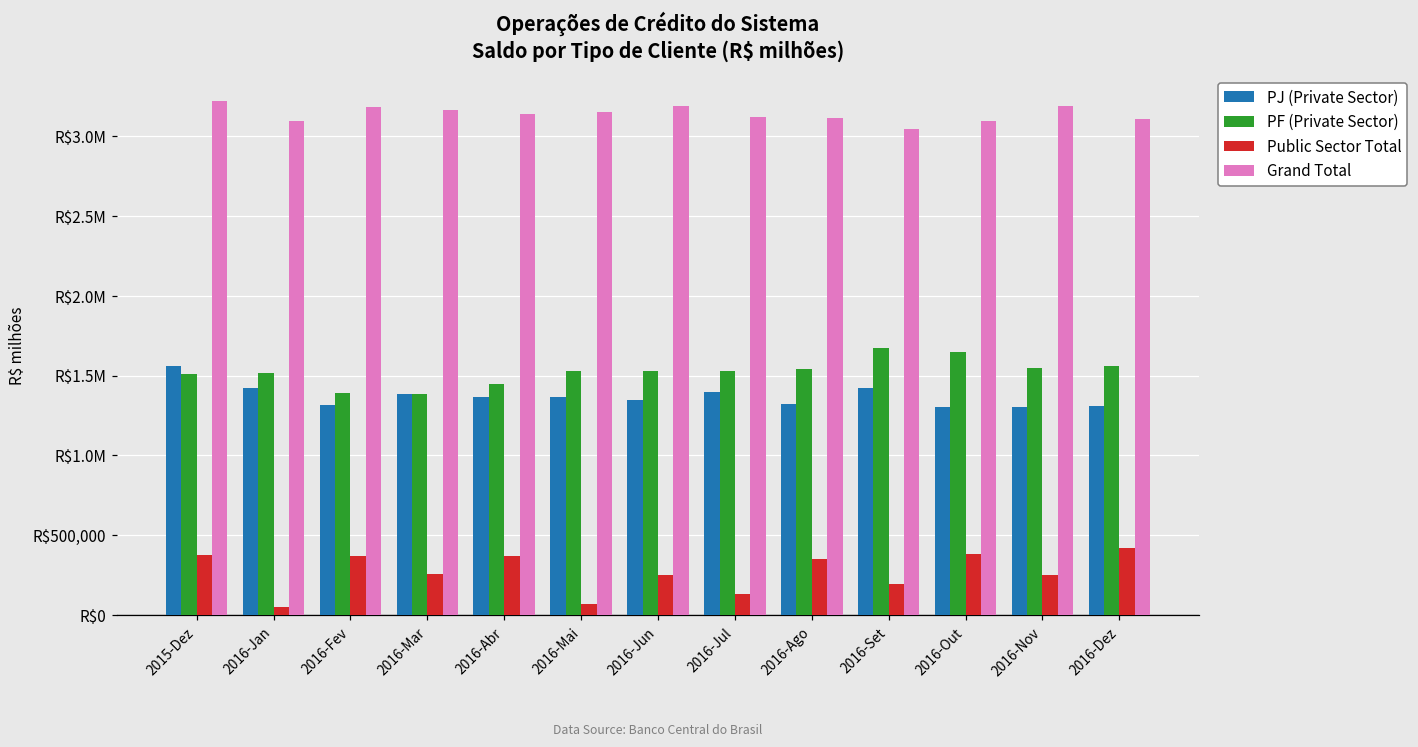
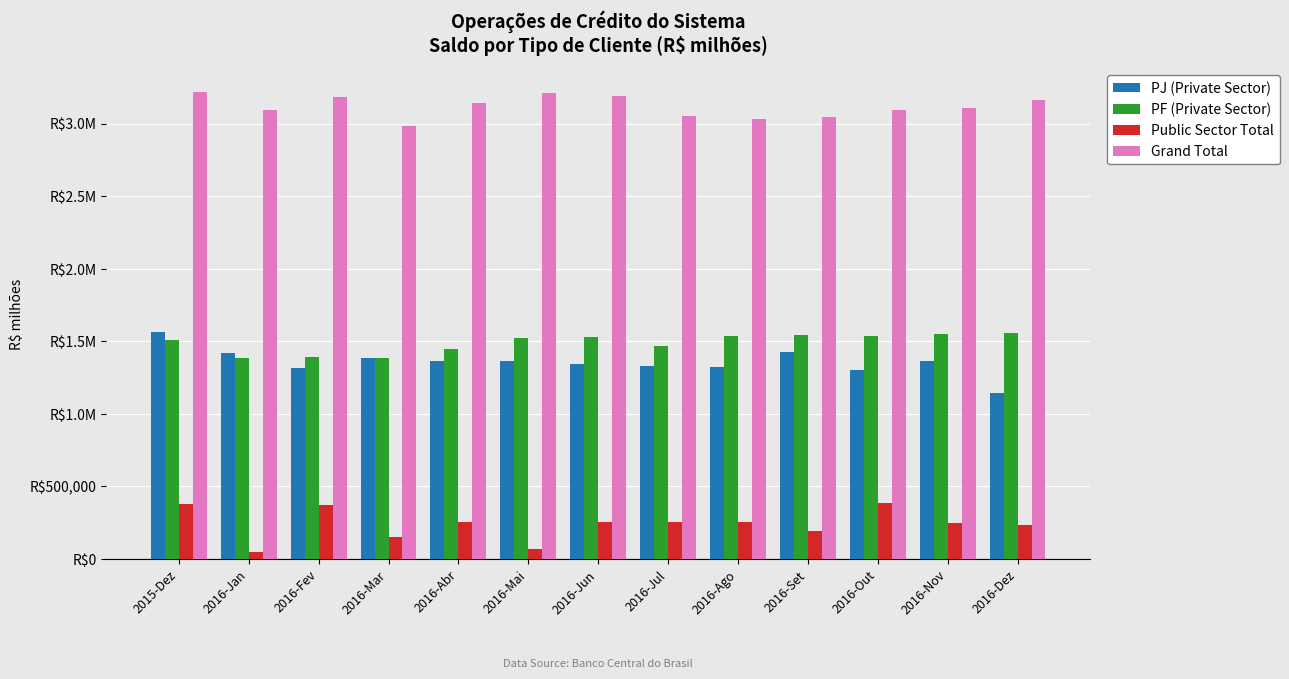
PF (Private Sector), 2016-Jan: R$1,520,000 -> R$1,390,000
Public Sector Total, 2016-Mar: R$260,000 -> R$150,000
Grand Total, 2016-Mar: R$3,160,000 -> R$2,990,000
Public Sector Total, 2016-Abr: R$370,000 -> R$260,000
Grand Total, 2016-Mai: R$3,150,000 -> R$3,210,000
PJ (Private Sector), 2016-Jul: R$1,390,000 -> R$1,330,000
PF (Private Sector), 2016-Jul: R$1,530,000 -> R$1,460,000
Public Sector Total, 2016-Jul: R$130,000 -> R$250,000
Grand Total, 2016-Jul: R$3,120,000 -> R$3,050,000
Public Sector Total, 2016-Ago: R$350,000 -> R$250,000
Grand Total, 2016-Ago: R$3,110,000 -> R$3,030,000
PF (Private Sector), 2016-Set: R$1,670,000 -> R$1,540,000
PF (Private Sector), 2016-Out: R$1,650,000 -> R$1,540,000
PJ (Private Sector), 2016-Nov: R$1,300,000 -> R$1,360,000
Grand Total, 2016-Nov: R$3,190,000 -> R$3,100,000
PJ (Private Sector), 2016-Dez: R$1,310,000 -> R$1,150,000
Public Sector Total, 2016-Dez: R$420,000 -> R$240,000
Grand Total, 2016-Dez: R$3,110,000 -> R$3,160,000
